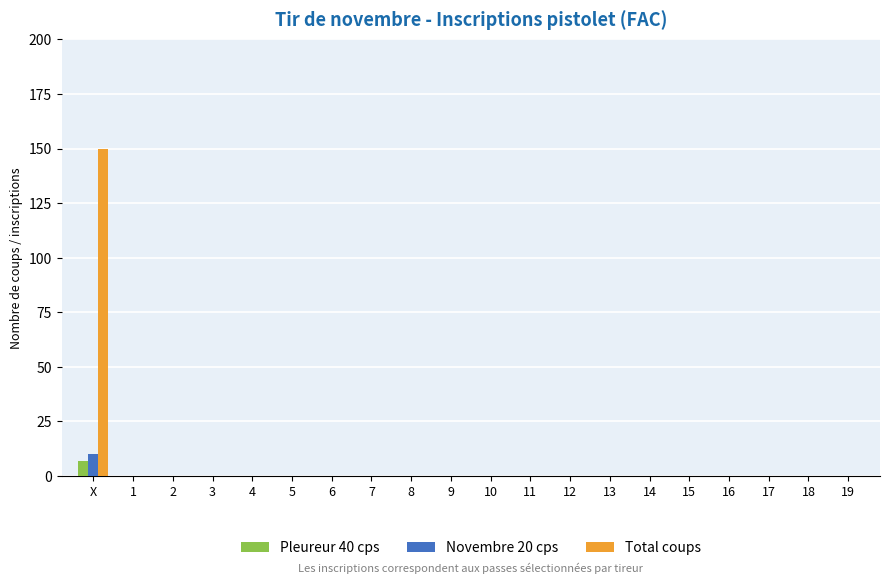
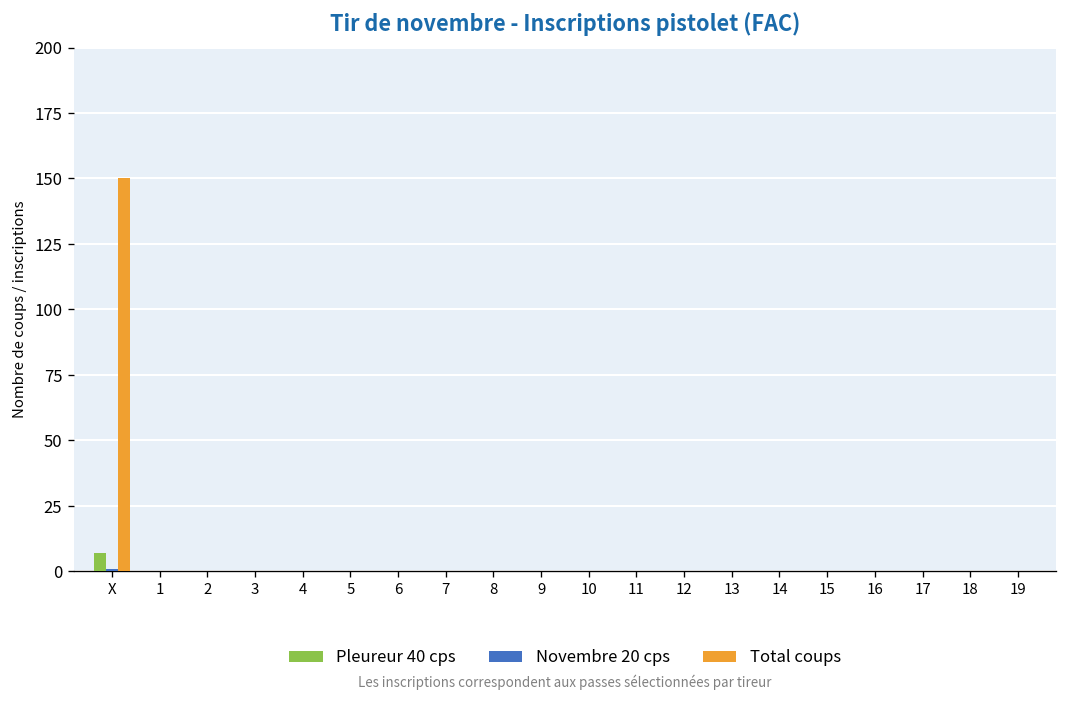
Novembre 20 cps, X: 10 -> 1
